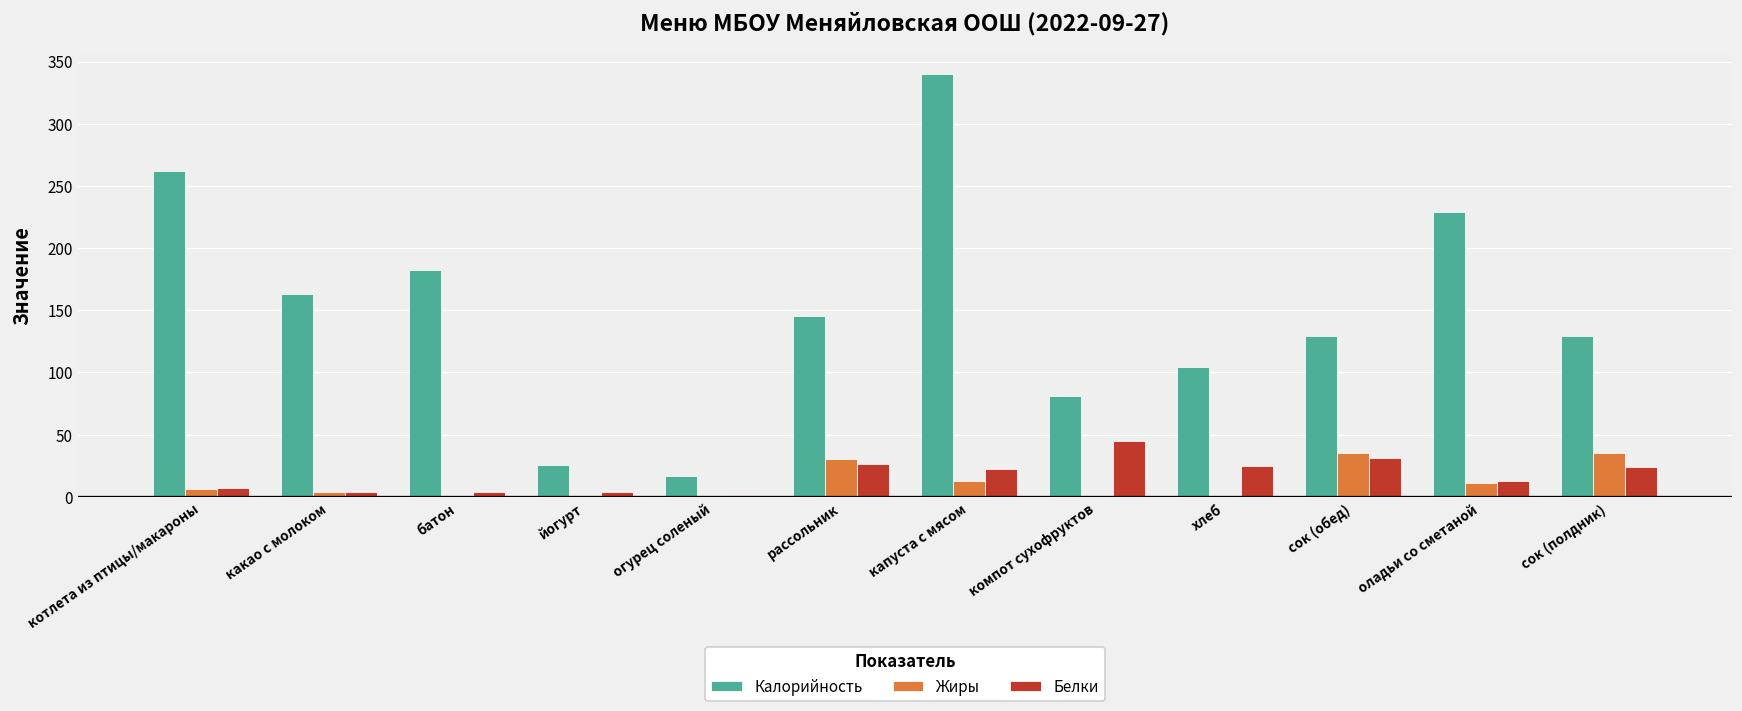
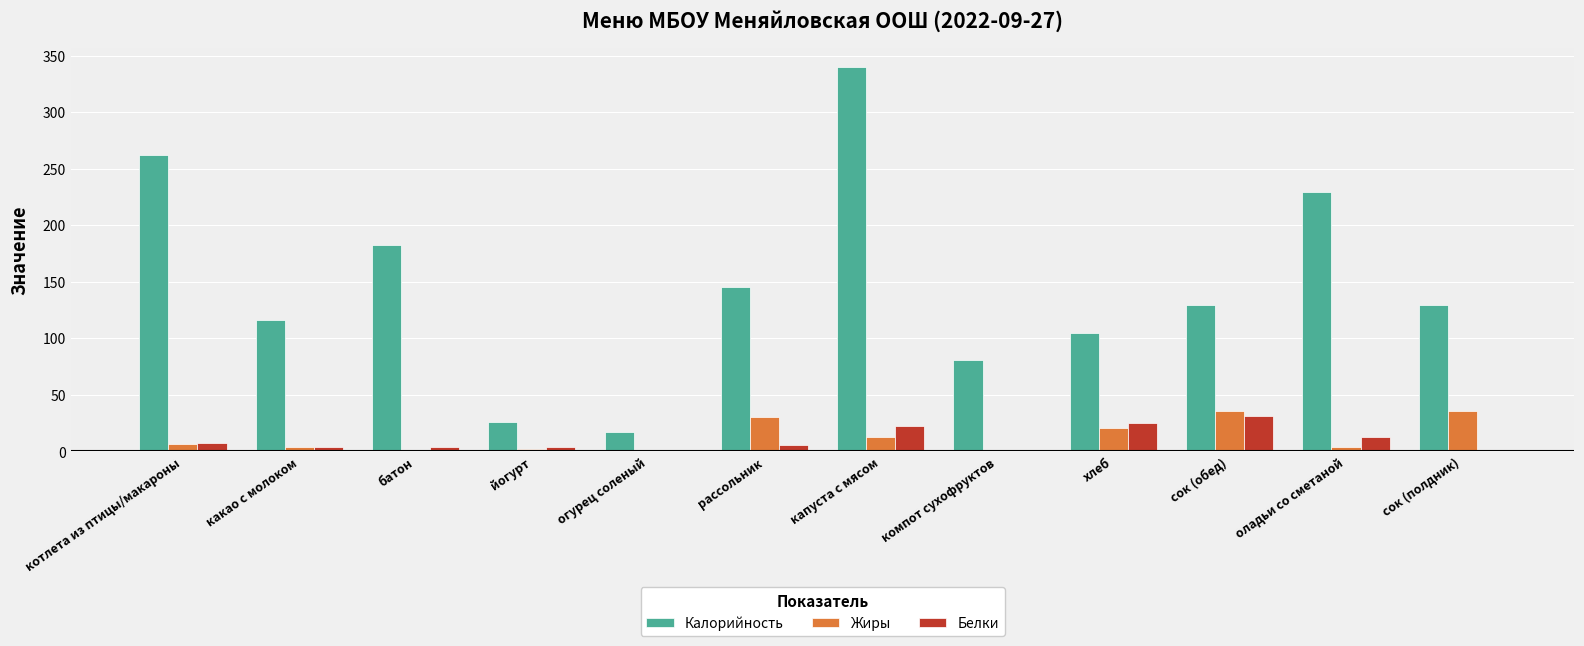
Калорийность, какао с молоком: 163 -> 116
Белки, рассольник: 26 -> 6
Белки, компот сухофруктов: 45 -> 1
Жиры, хлеб: 1 -> 21
Жиры, оладьи со сметаной: 11 -> 4
Белки, сок (полдник): 24 -> 1
